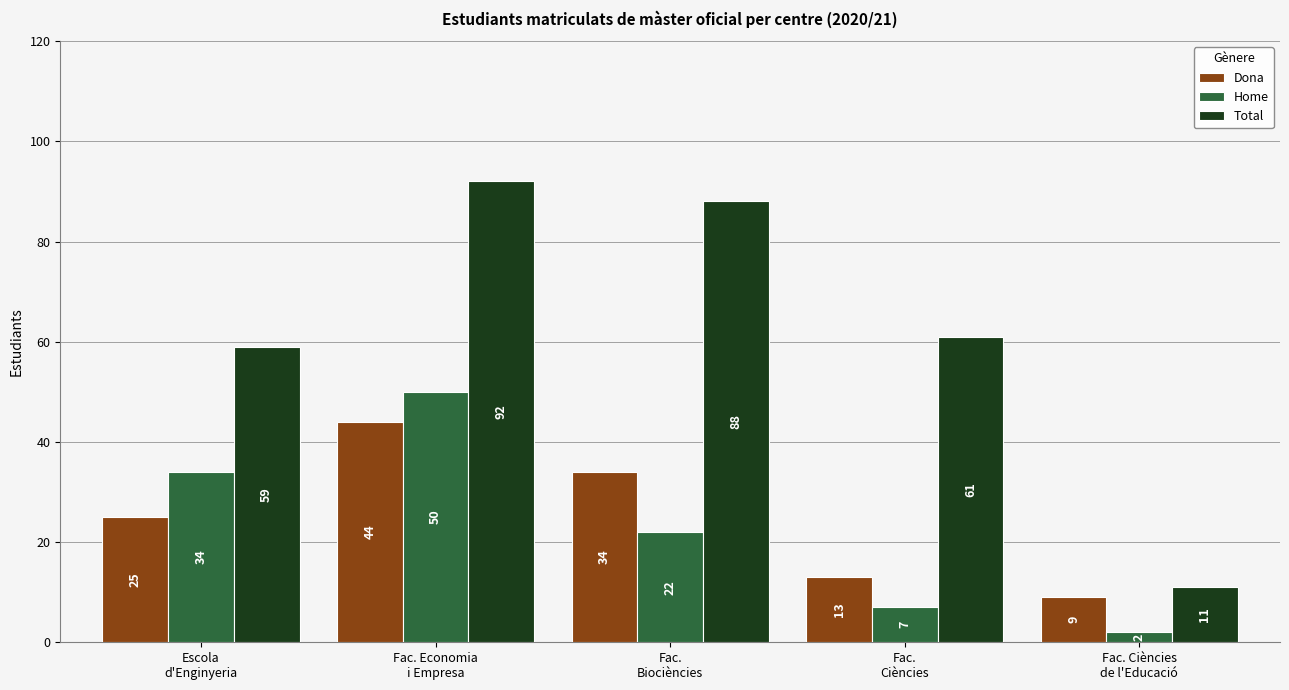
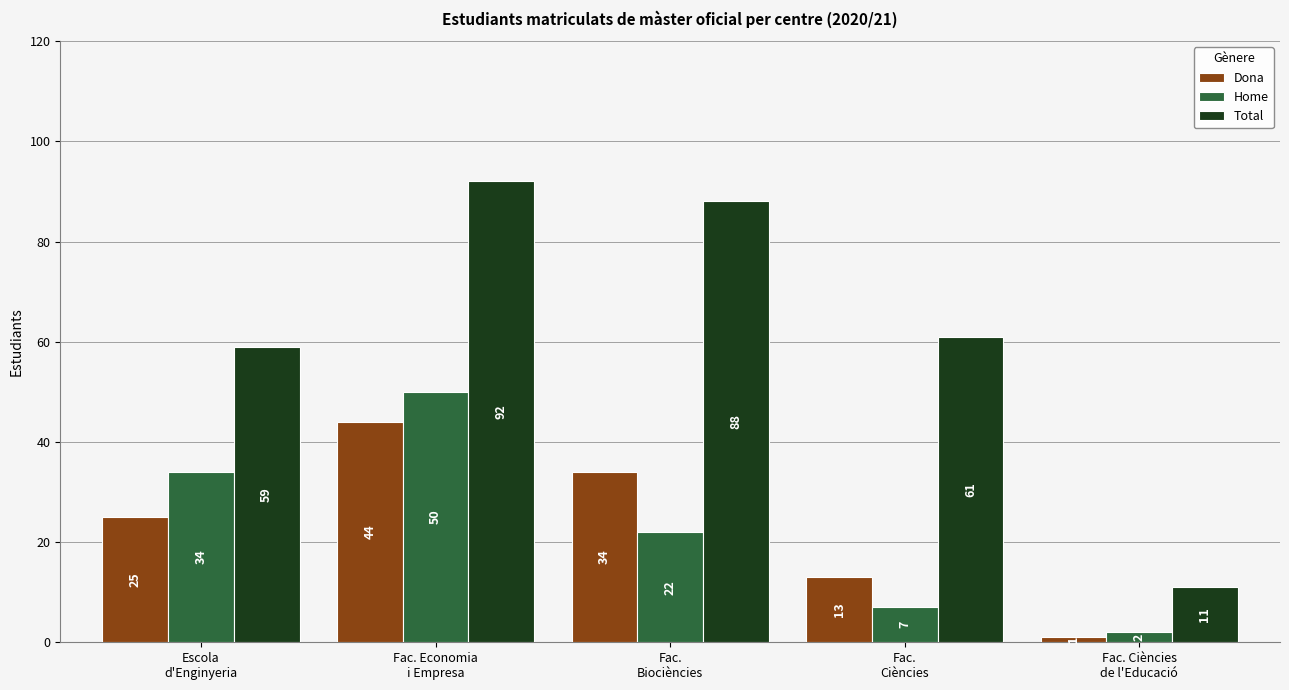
Dona, Fac. Ciències de l'Educació: 9 -> 1
